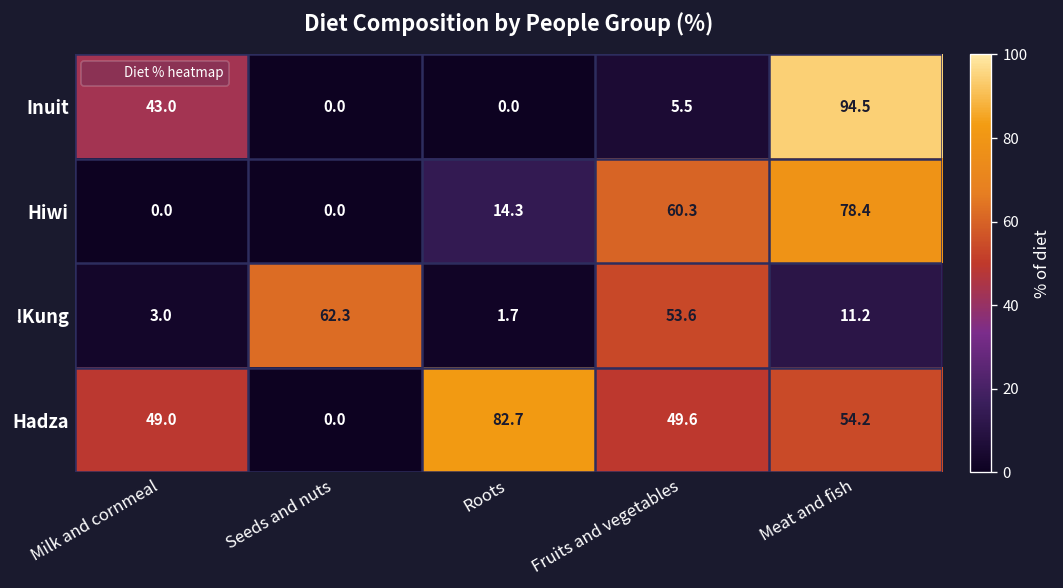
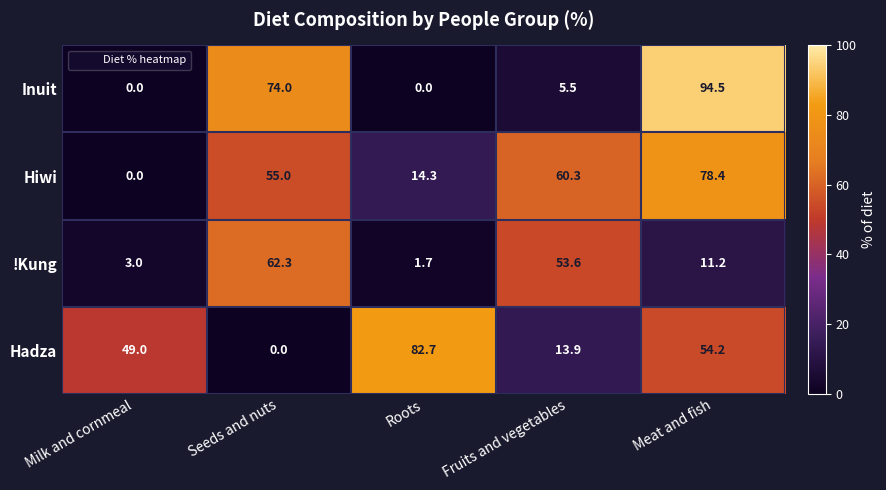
Inuit, Milk and cornmeal: 43.0 -> 0.0
Inuit, Seeds and nuts: 0.0 -> 74.0
Hiwi, Seeds and nuts: 0.0 -> 55.0
Hadza, Fruits and vegetables: 49.6 -> 13.9
